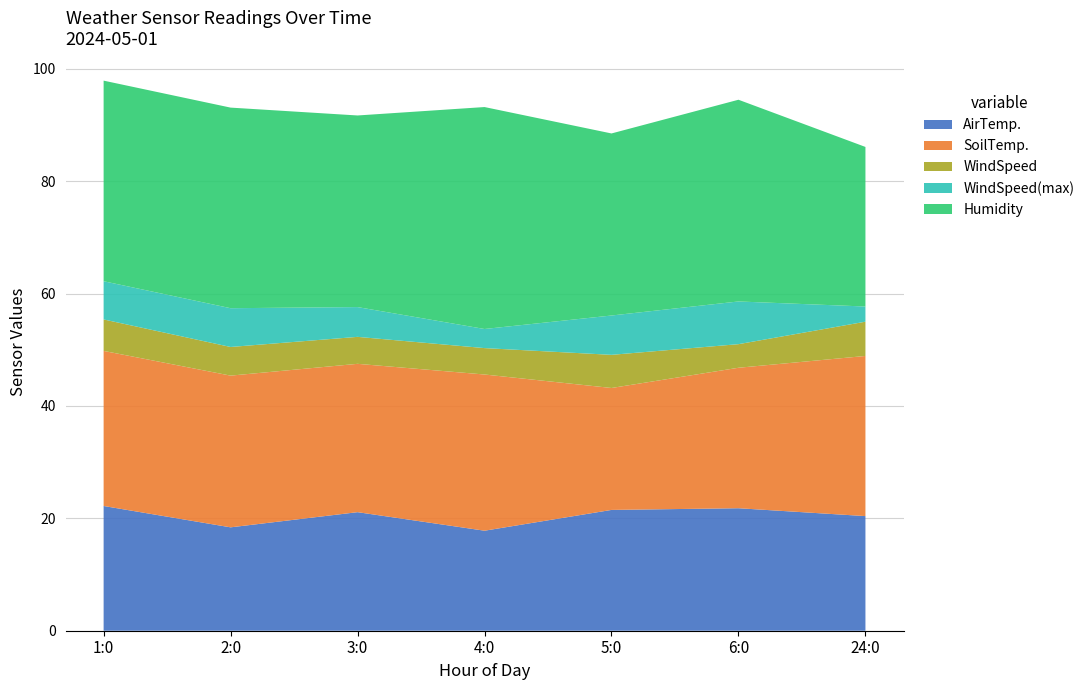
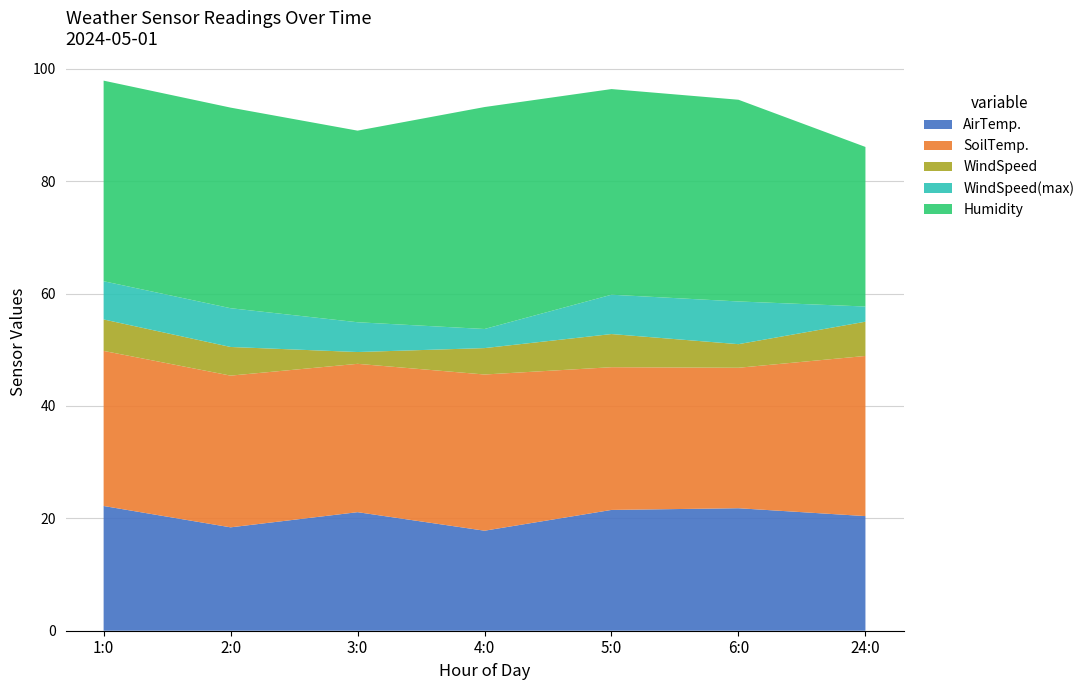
WindSpeed, 3:0: 5 -> 2
SoilTemp., 5:0: 22 -> 25
Humidity, 5:0: 32 -> 37
